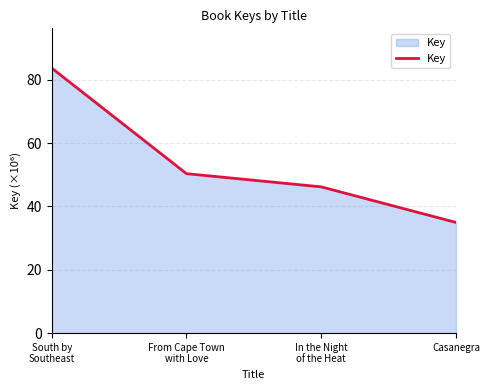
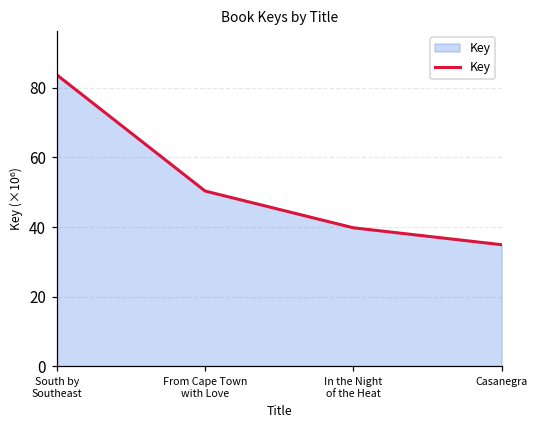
In the Night of the Heat: 46 -> 40
